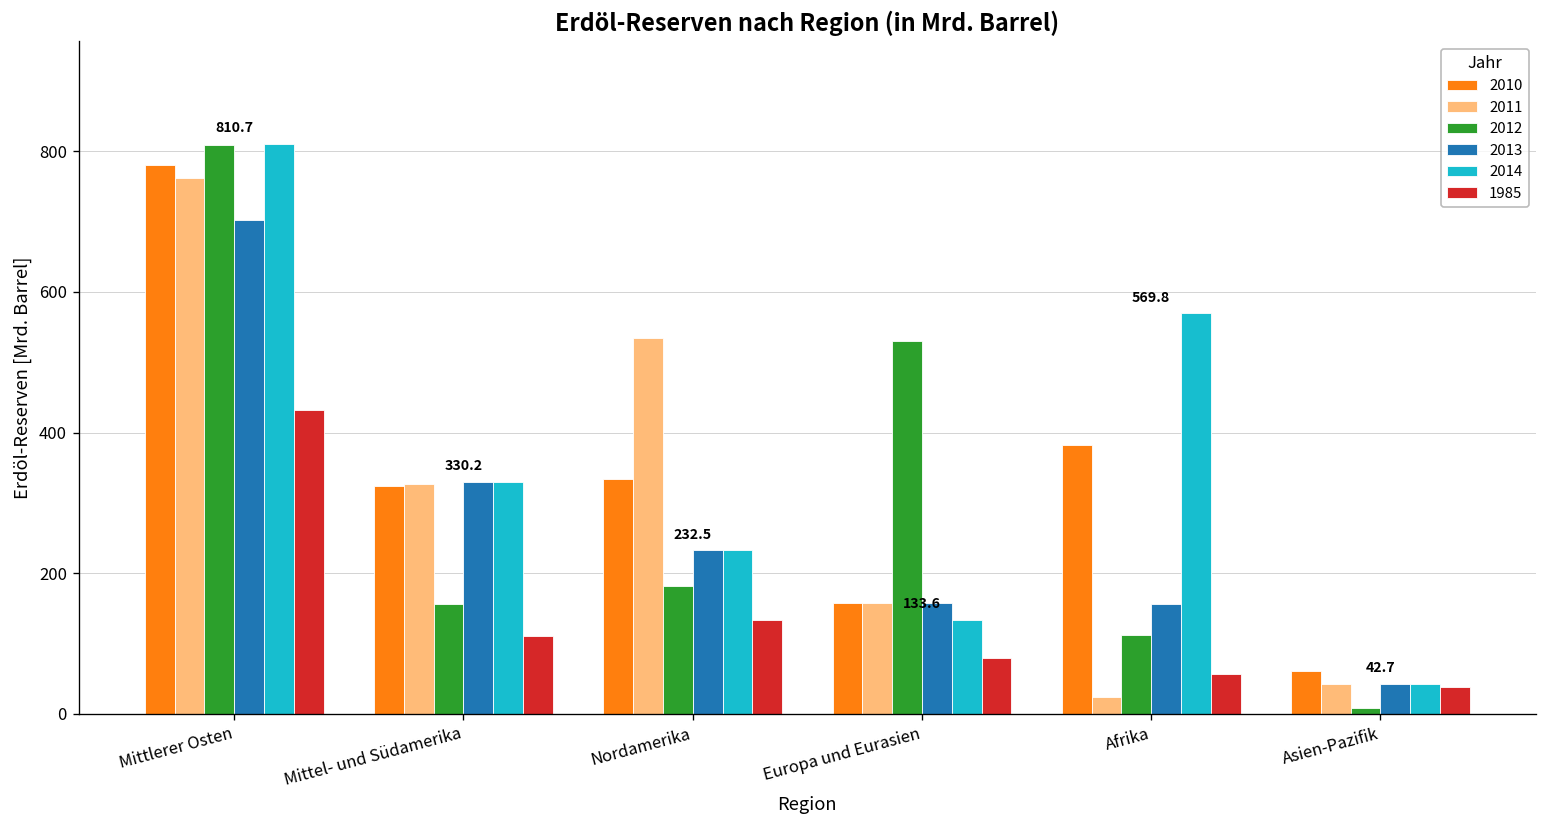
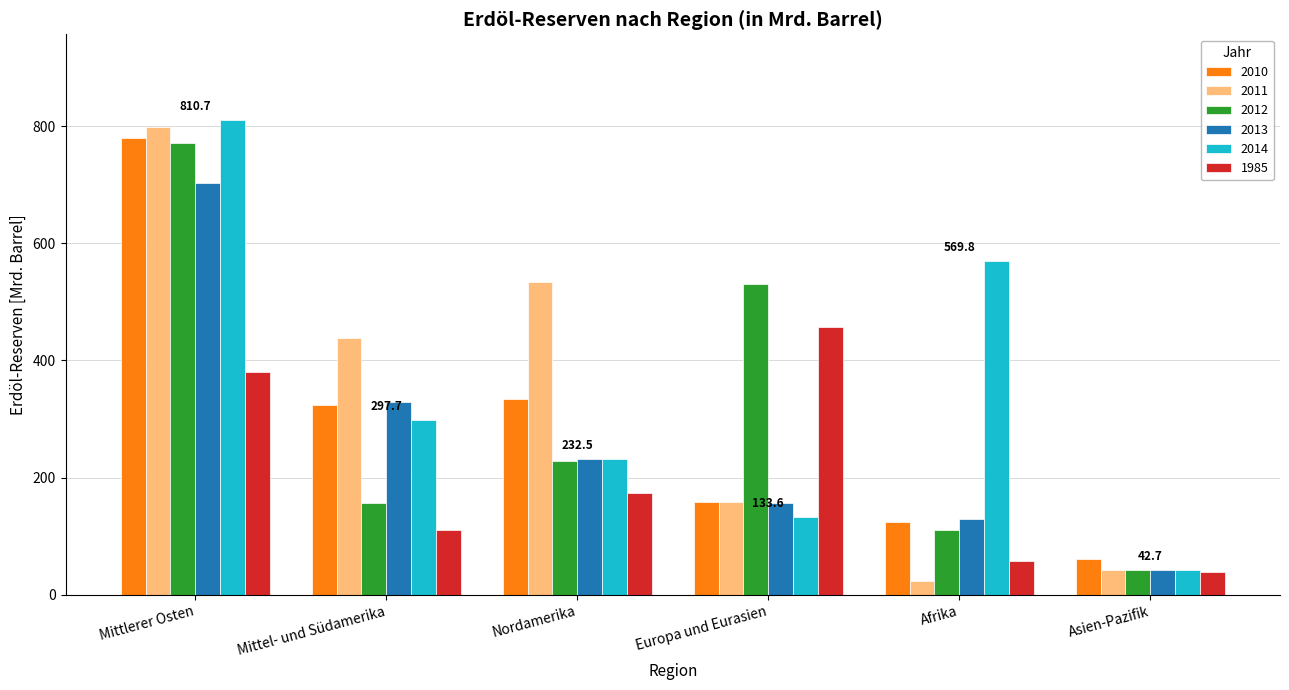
2011, Mittlerer Osten: 760 -> 800
2012, Mittlerer Osten: 810 -> 770
1985, Mittlerer Osten: 430 -> 380
2011, Mittel- und Südamerika: 330 -> 440
2014, Mittel- und Südamerika: 330.2 -> 297.7
2012, Nordamerika: 180 -> 230
1985, Nordamerika: 130 -> 170
1985, Europa und Eurasien: 80 -> 460
2010, Afrika: 380 -> 130
2013, Afrika: 160 -> 130
2012, Asien-Pazifik: 10 -> 40
